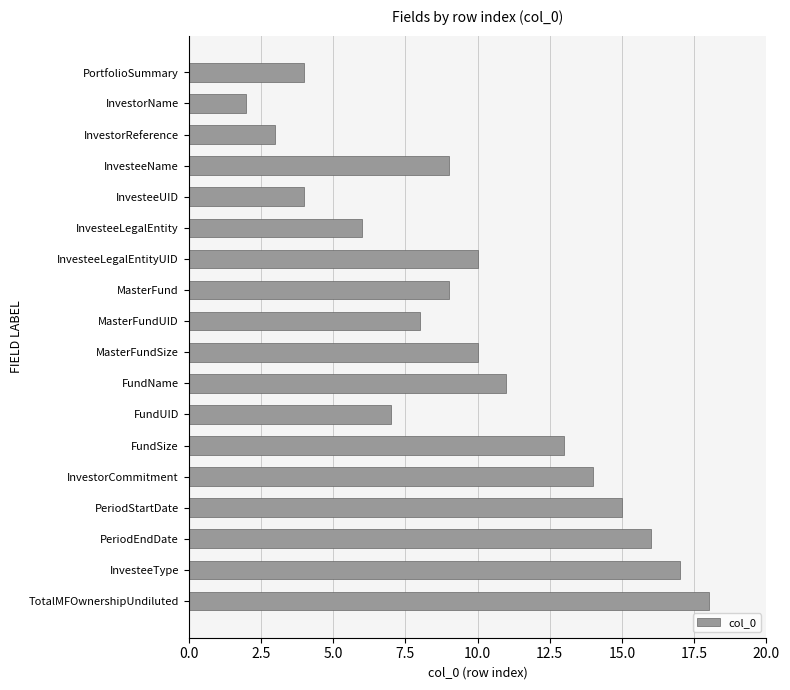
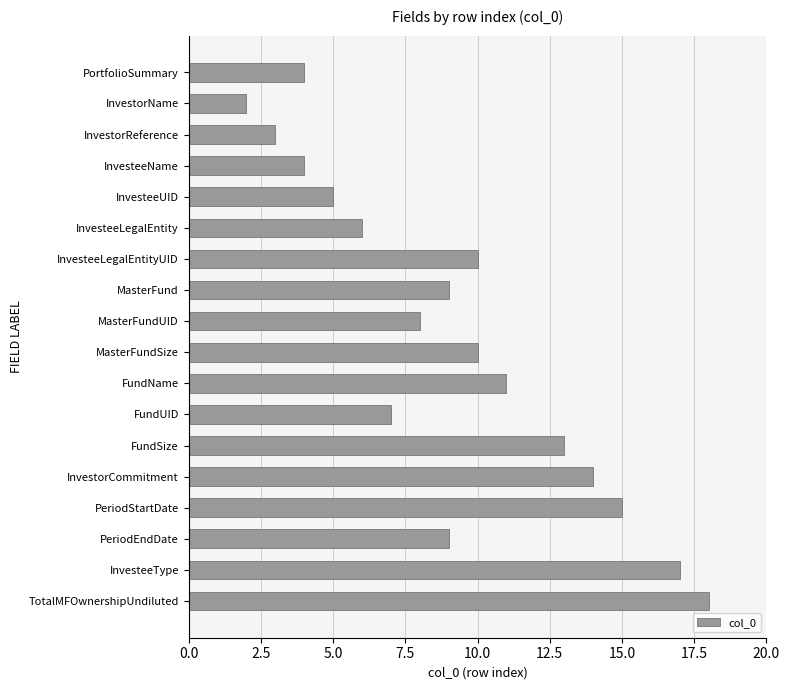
InvesteeName: 9 -> 4
InvesteeUID: 4 -> 5
PeriodEndDate: 16 -> 9
